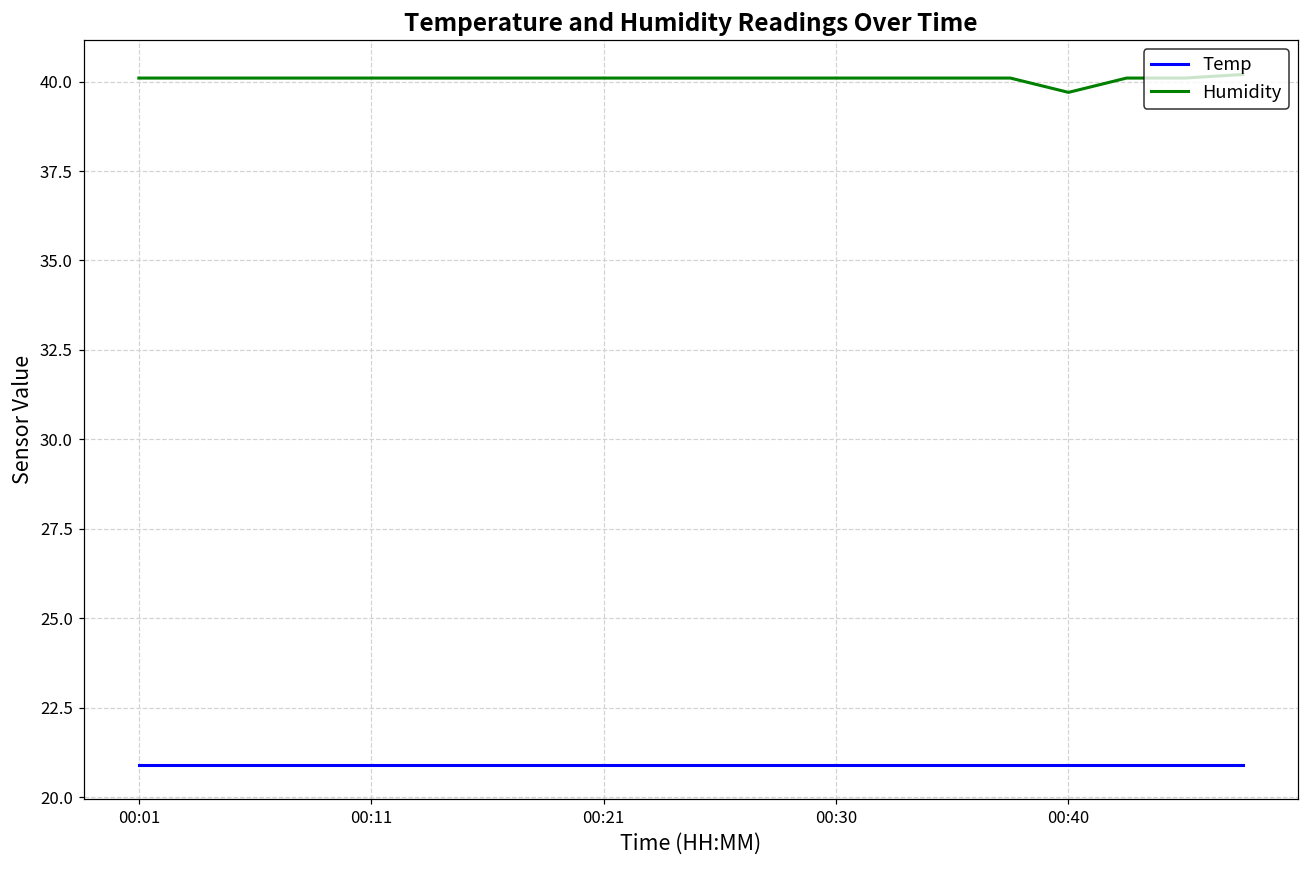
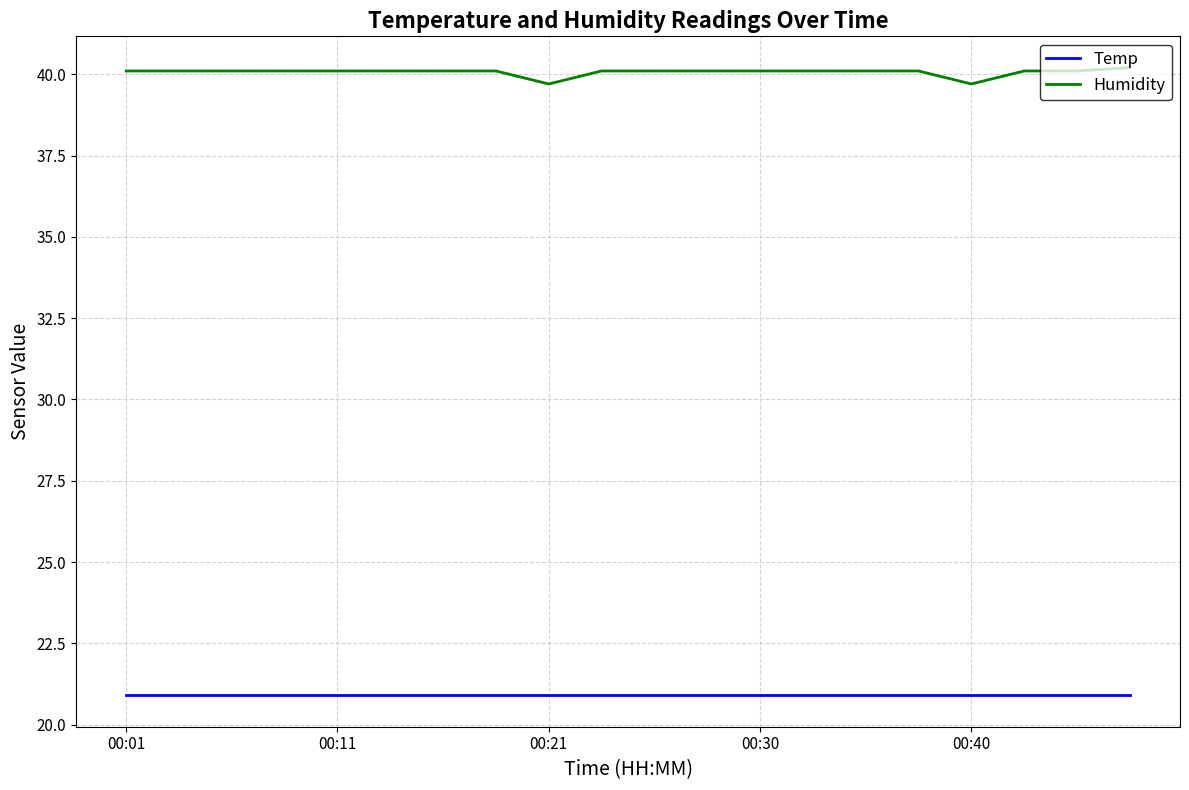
Humidity, 00:21: 40.1 -> 39.7
